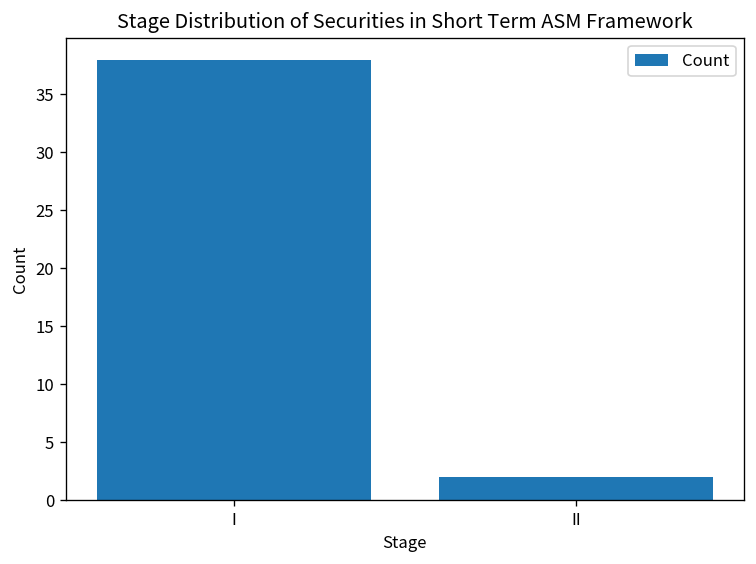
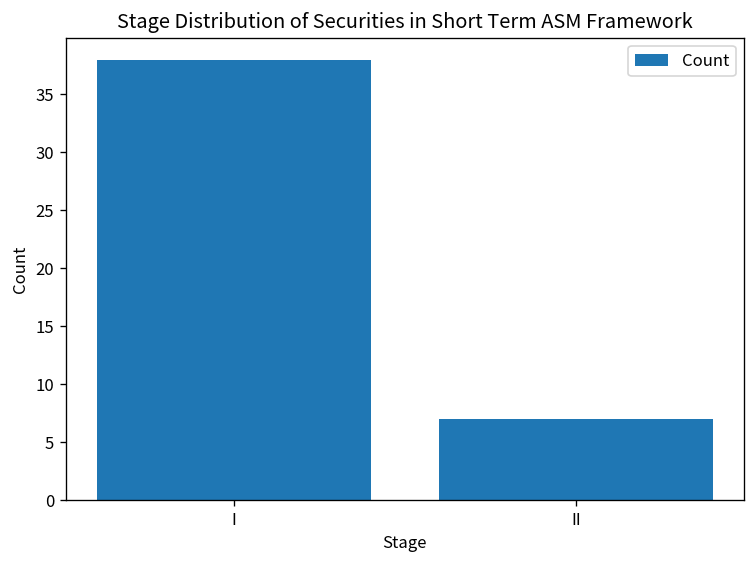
II: 2 -> 7
